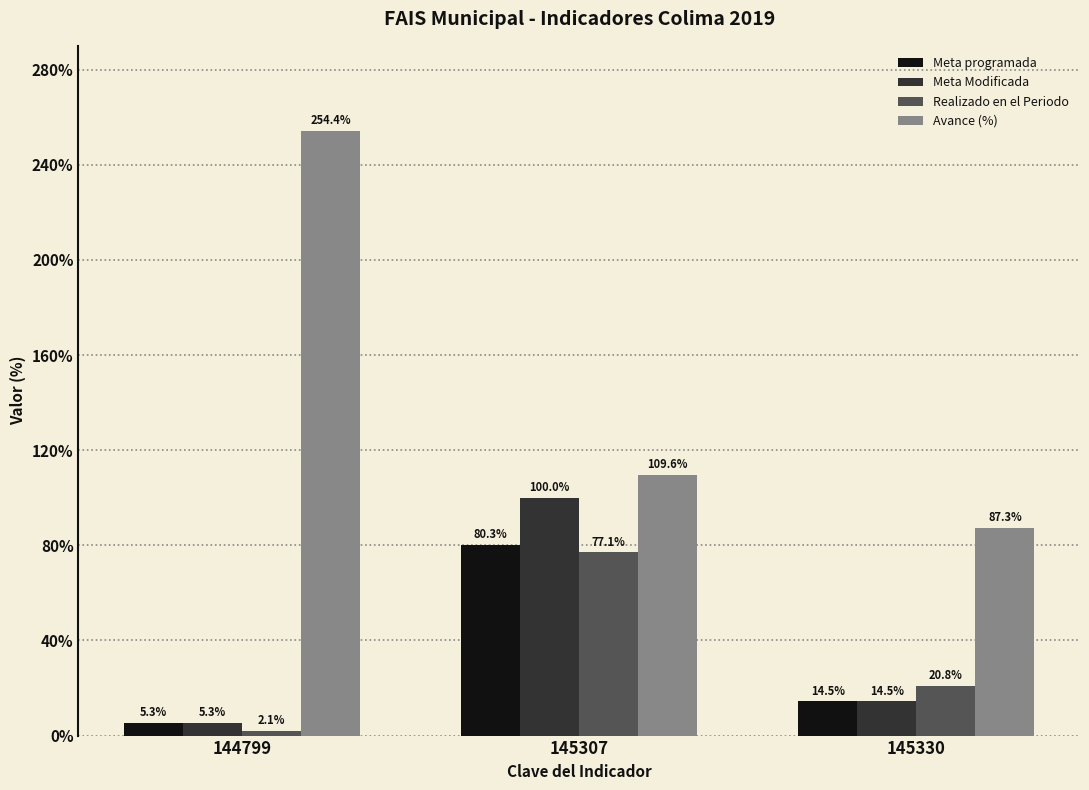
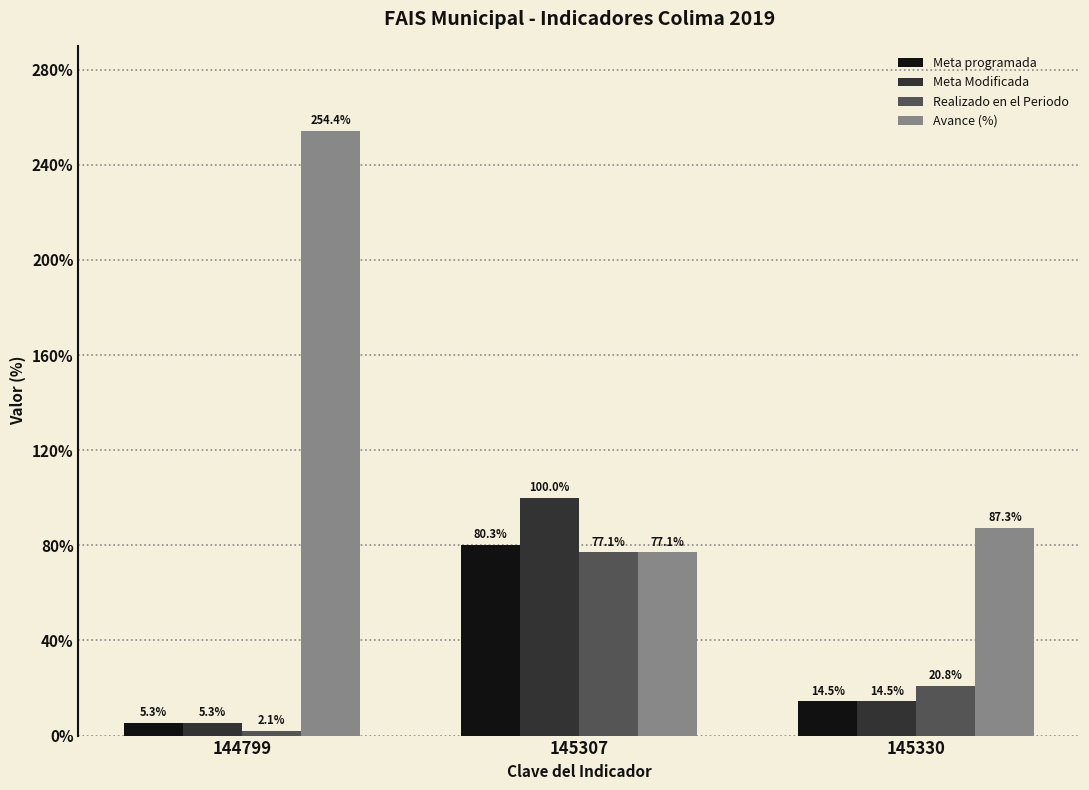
Avance (%), 145307: 109.6% -> 77.1%
